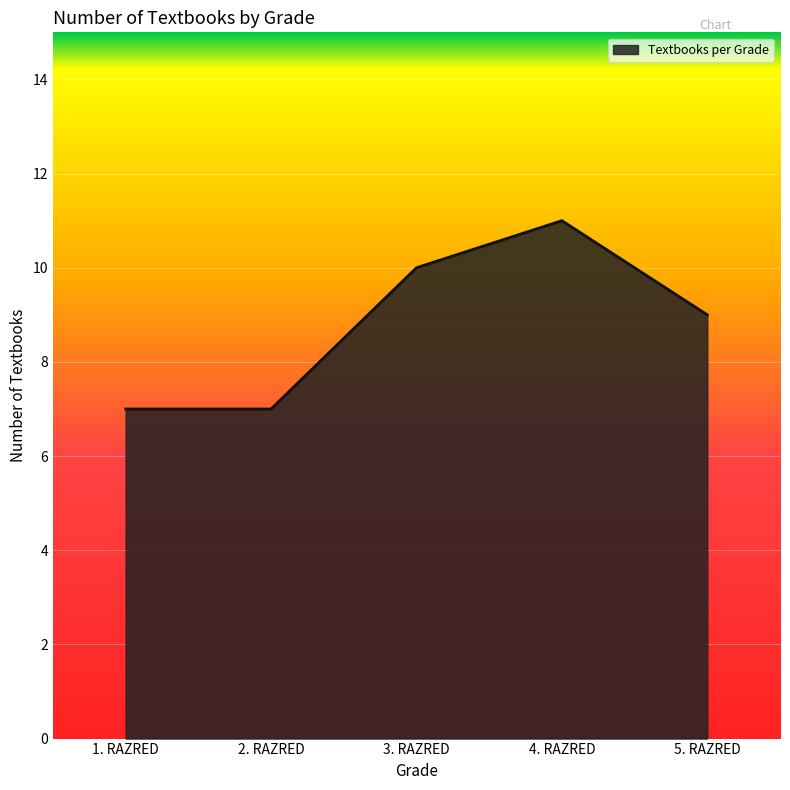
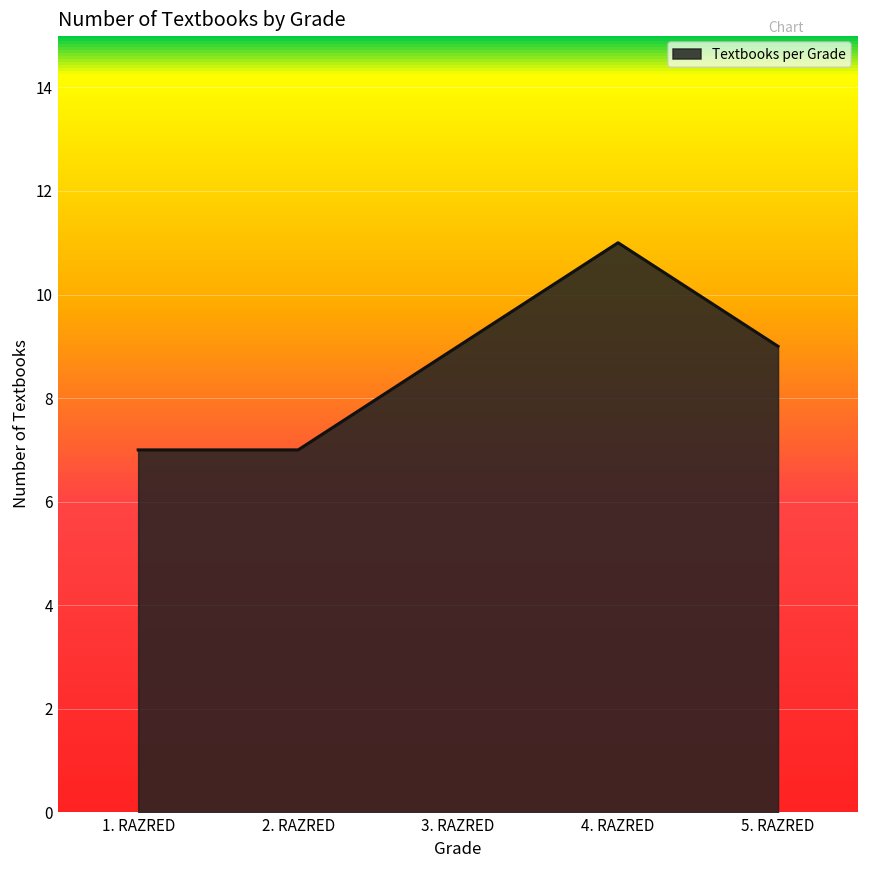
3. RAZRED: 10 -> 9
